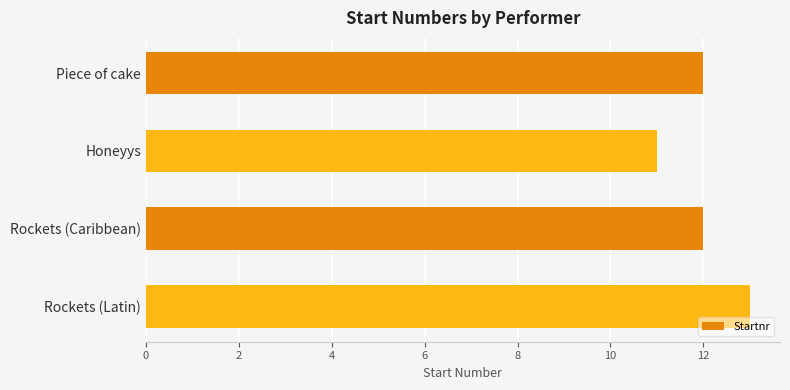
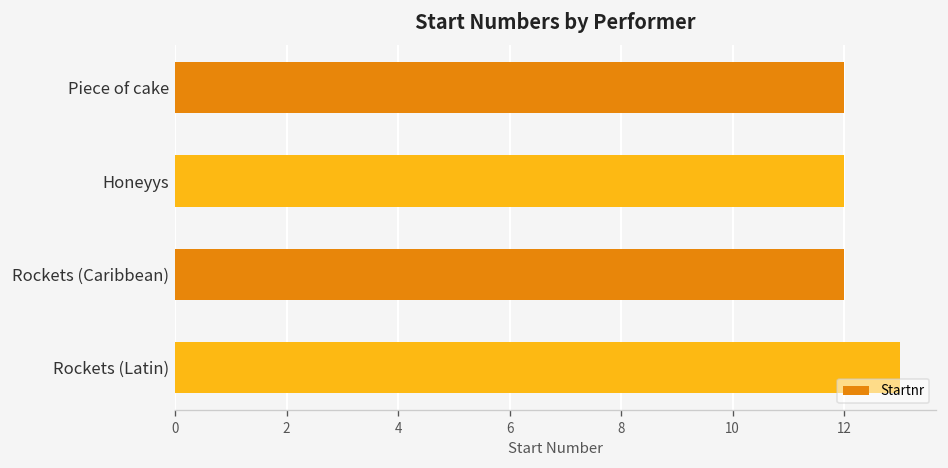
Honeyys: 11 -> 12
